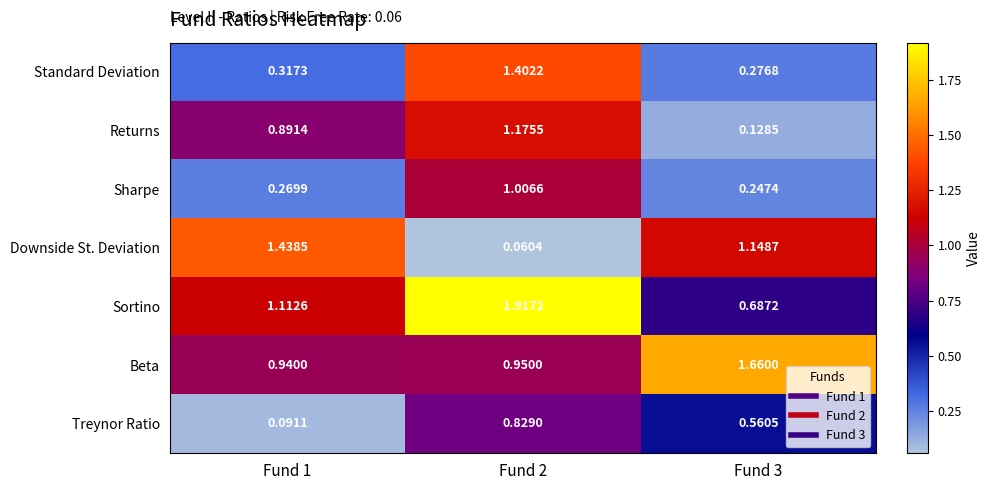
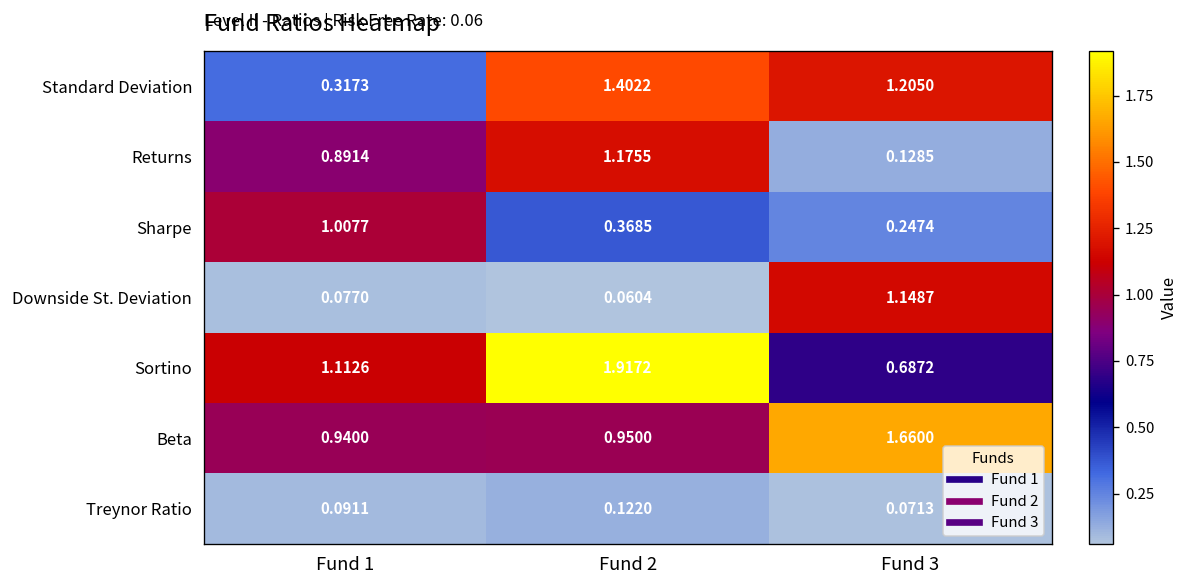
Standard Deviation, Fund 3: 0.2768 -> 1.2050
Sharpe, Fund 1: 0.2699 -> 1.0077
Sharpe, Fund 2: 1.0066 -> 0.3685
Downside St. Deviation, Fund 1: 1.4385 -> 0.0770
Treynor Ratio, Fund 2: 0.8290 -> 0.1220
Treynor Ratio, Fund 3: 0.5605 -> 0.0713
